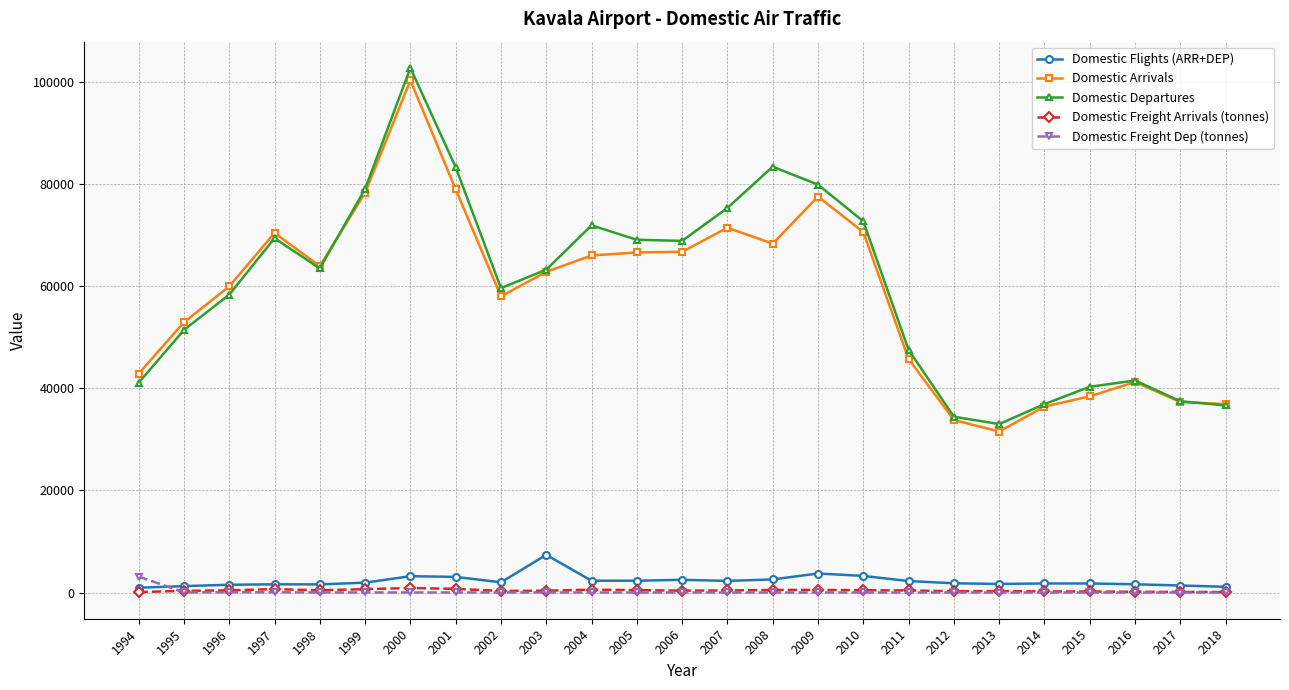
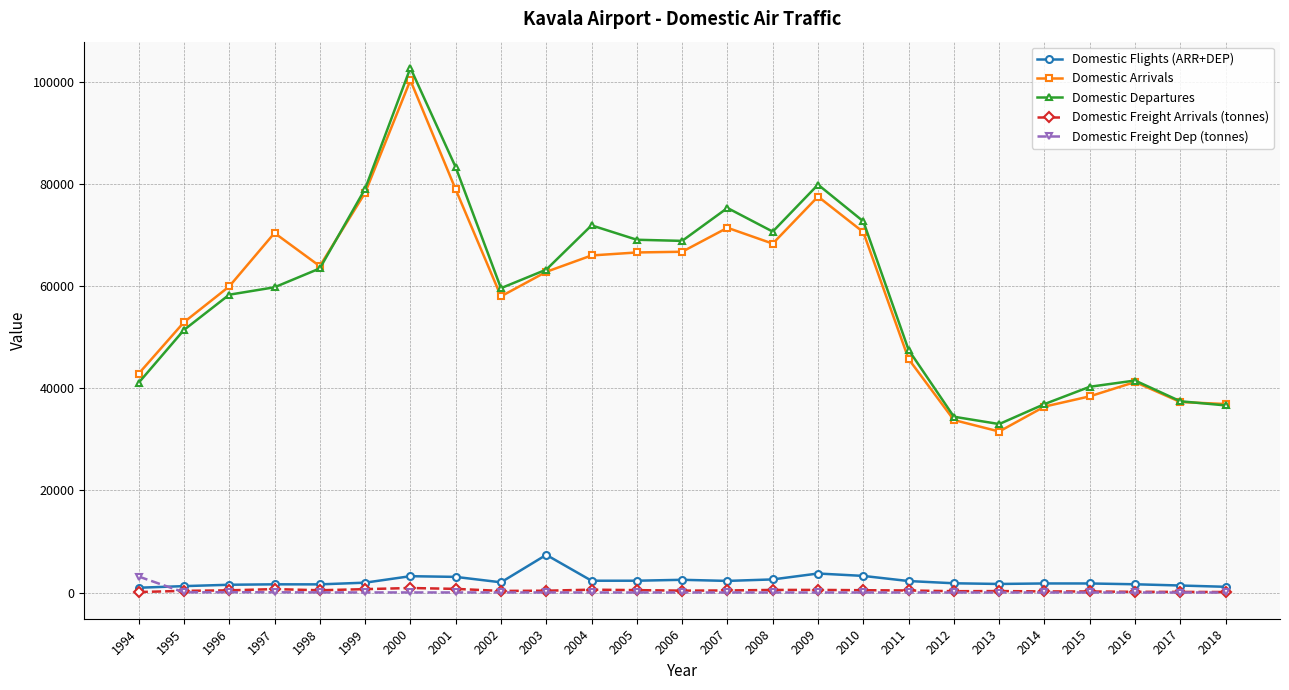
Domestic Departures, 1997: 69000 -> 60000
Domestic Departures, 2008: 83000 -> 71000
